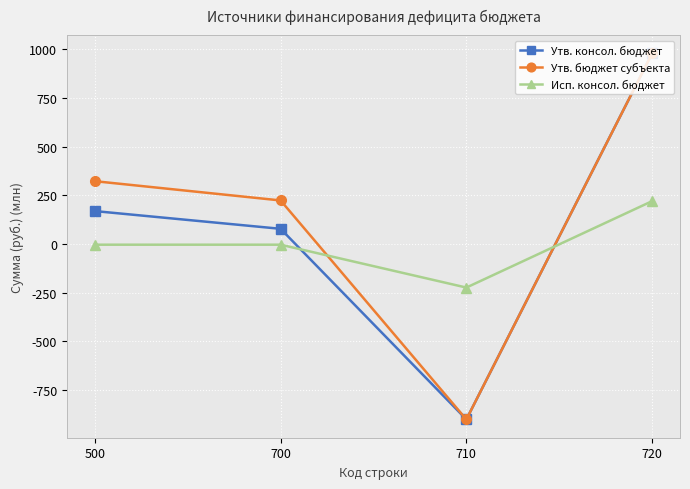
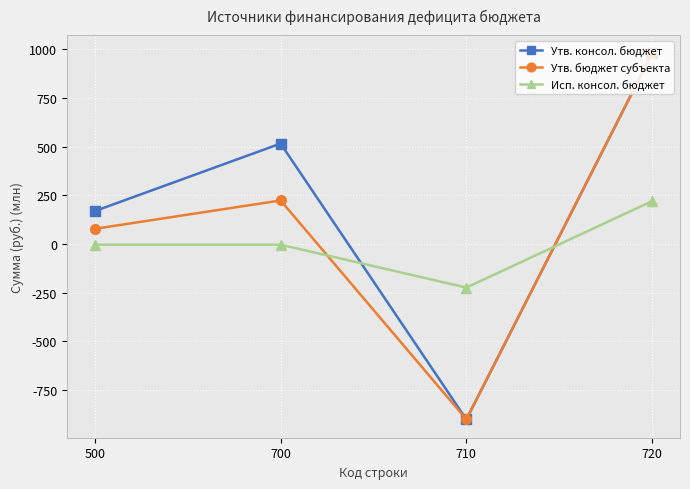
Утв. бюджет субъекта, 500: 320 -> 80
Утв. консол. бюджет, 700: 80 -> 520
